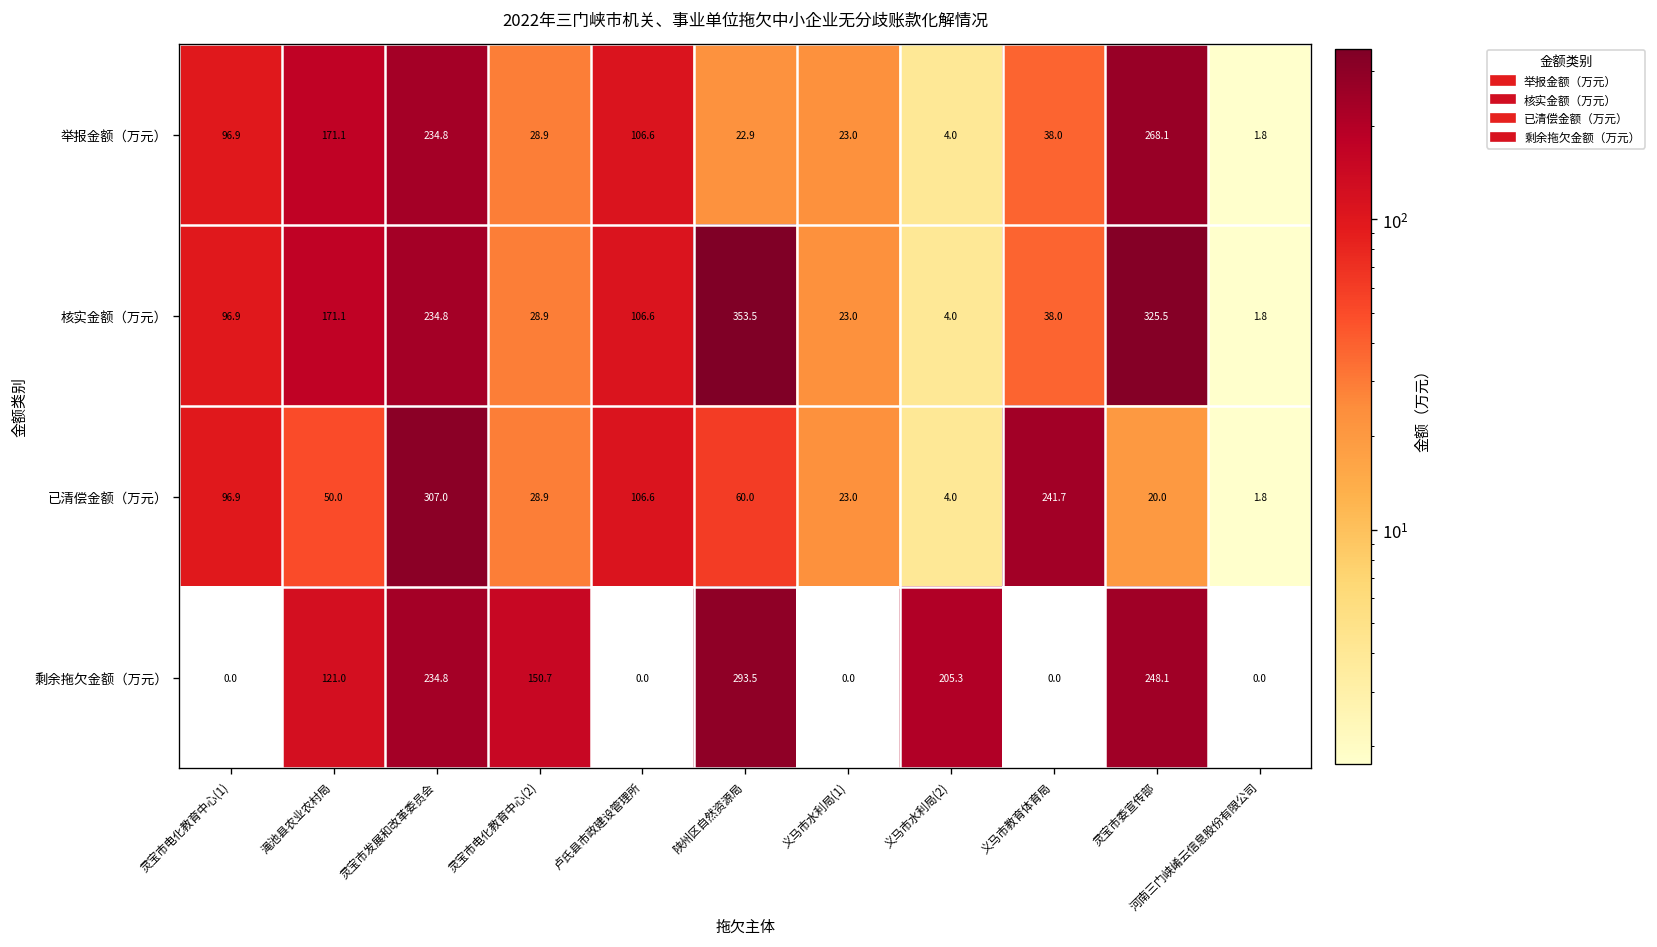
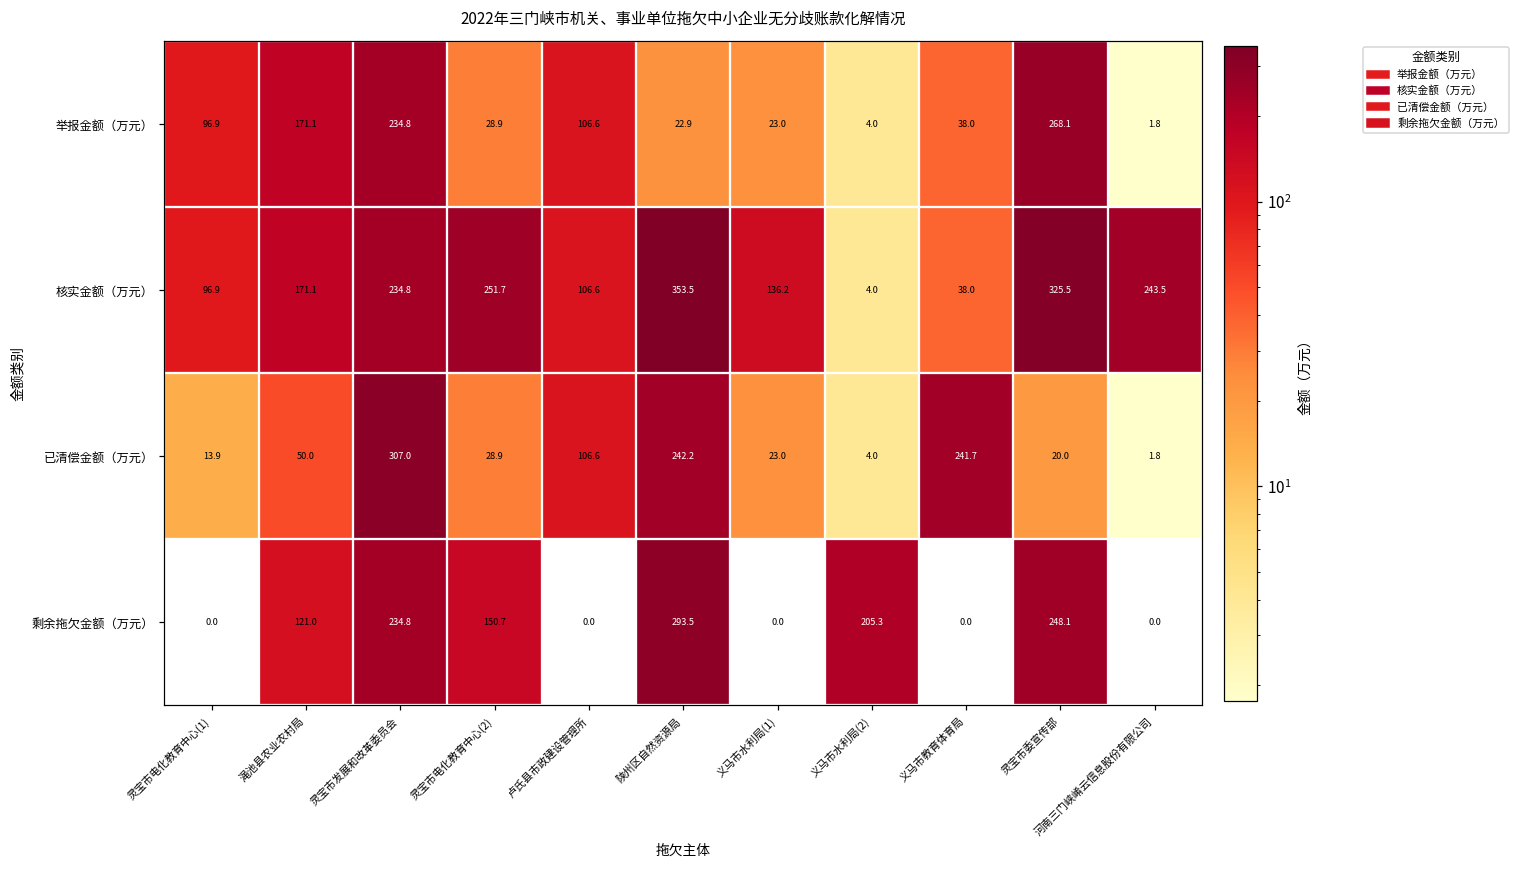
核实金额（万元）, 灵宝市电化教育中心(2): 28.9 -> 251.7
核实金额（万元）, 义马市水利局(1): 23.0 -> 136.2
核实金额（万元）, 河南三门峡崤云信息股份有限公司: 1.8 -> 243.5
已清偿金额（万元）, 灵宝市电化教育中心(1): 96.9 -> 13.9
已清偿金额（万元）, 陕州区自然资源局: 60.0 -> 242.2
